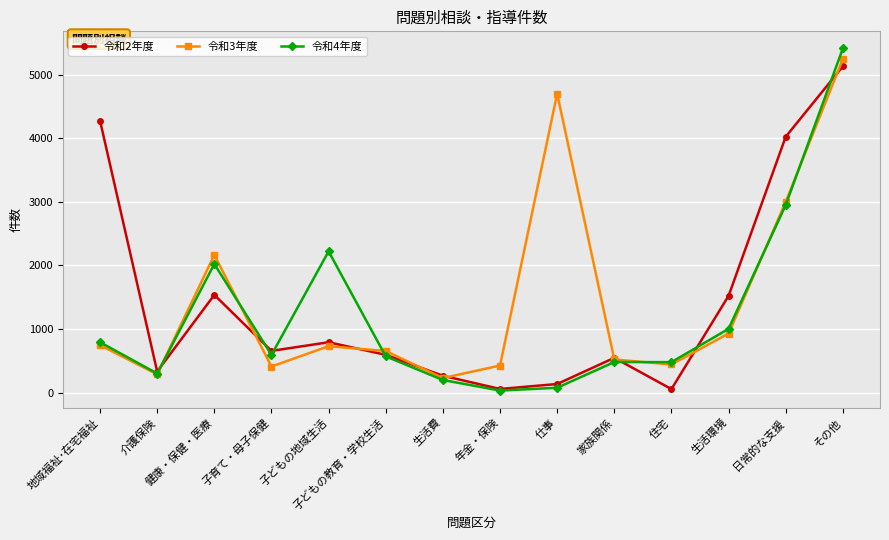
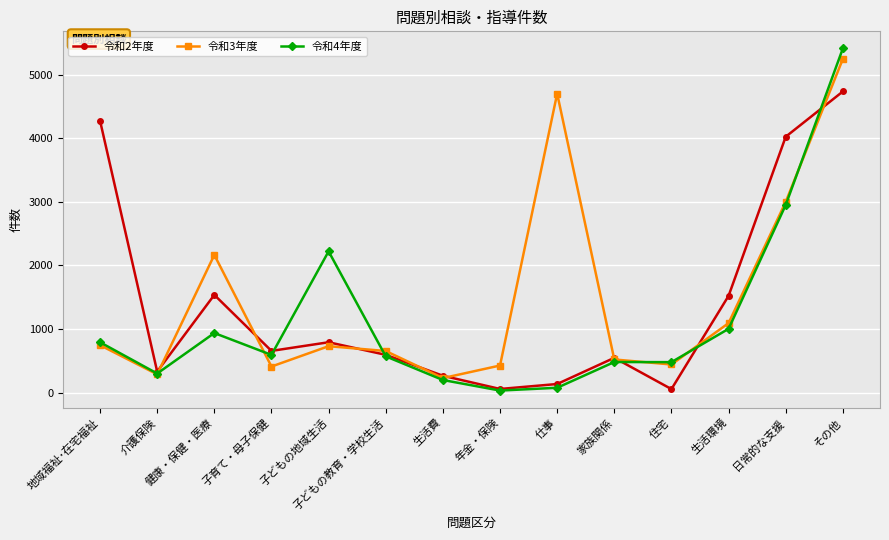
令和4年度, 健康・保健・医療: 2000 -> 900
令和3年度, 生活環境: 900 -> 1100
令和2年度, その他: 5100 -> 4700
